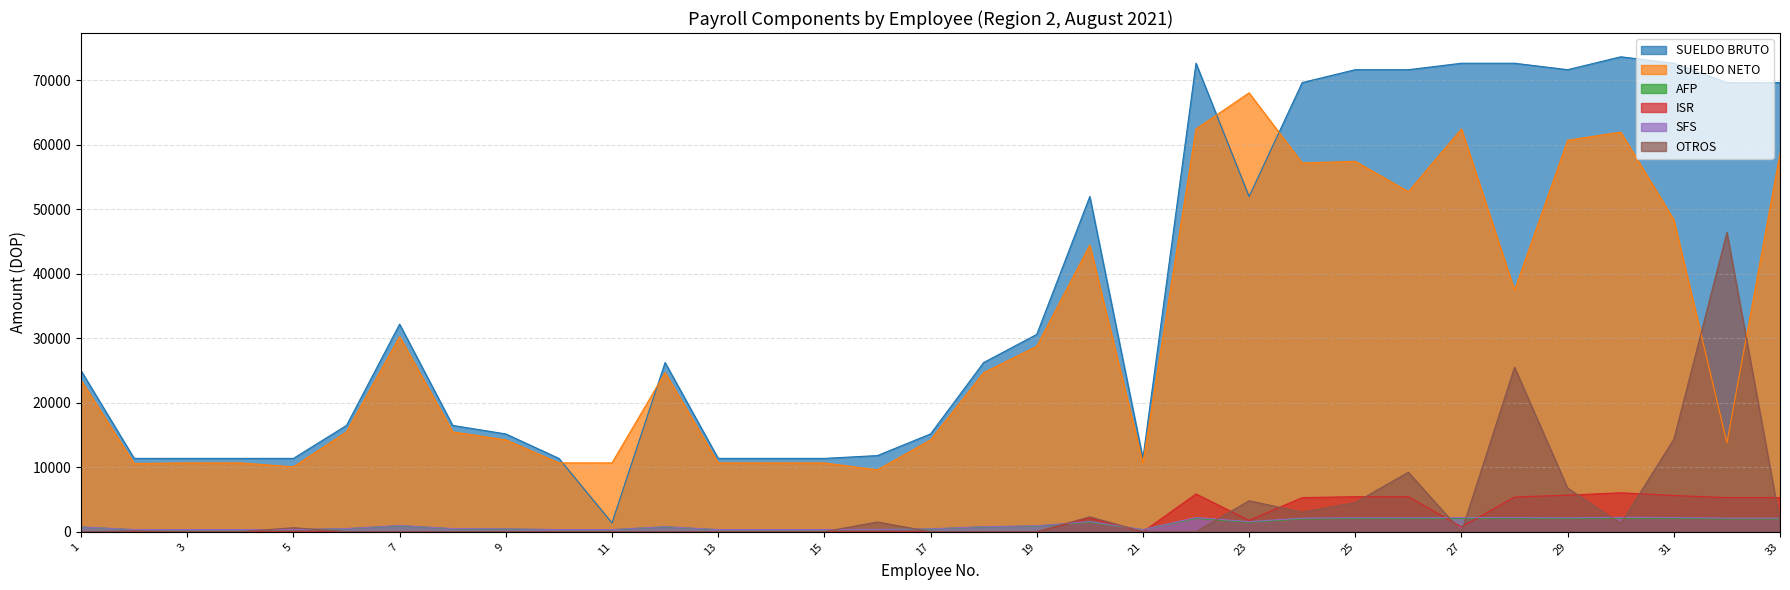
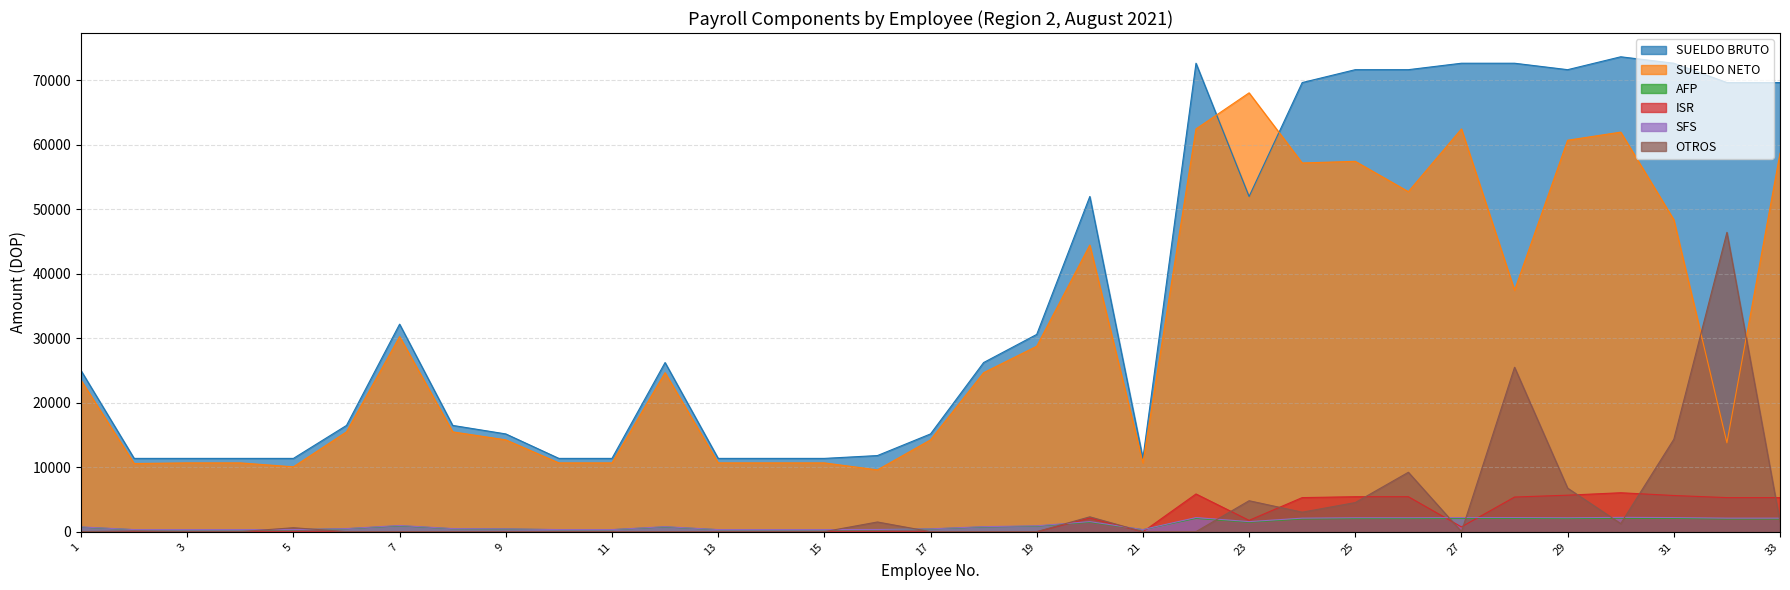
SUELDO BRUTO, 11: 1000 -> 11000
